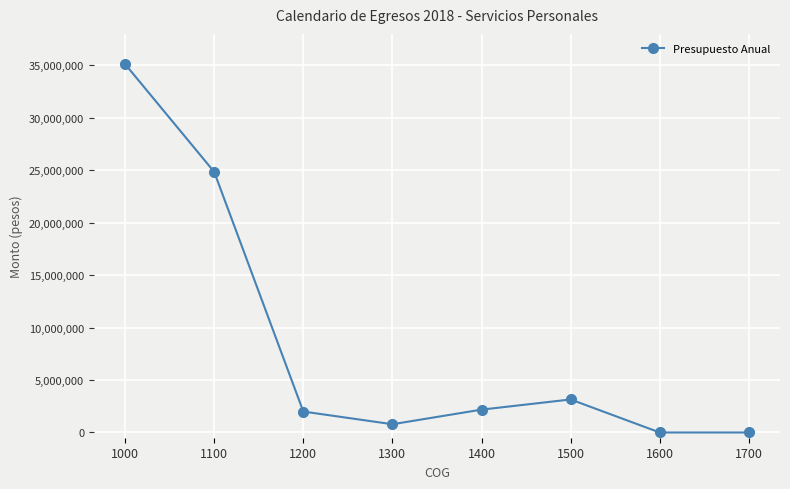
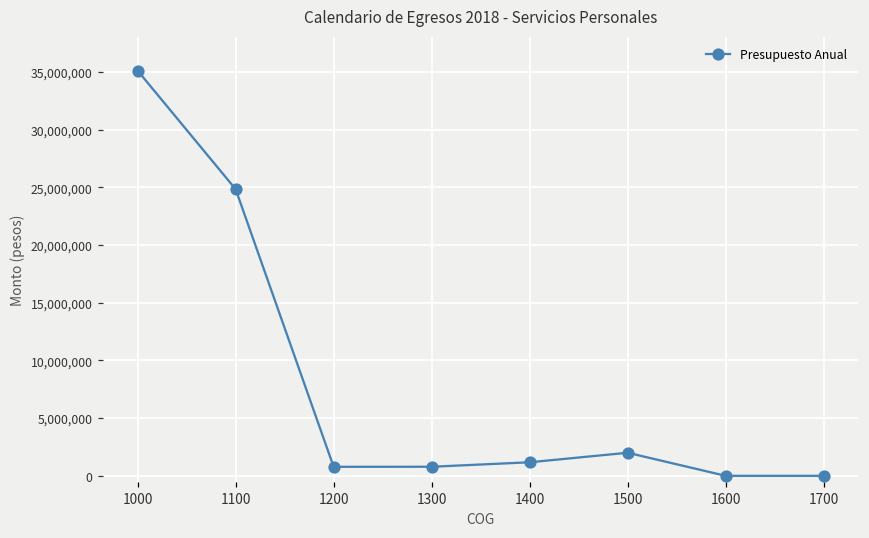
1200: 2,000,000 -> 800,000
1400: 2,200,000 -> 1,200,000
1500: 3,100,000 -> 2,000,000
